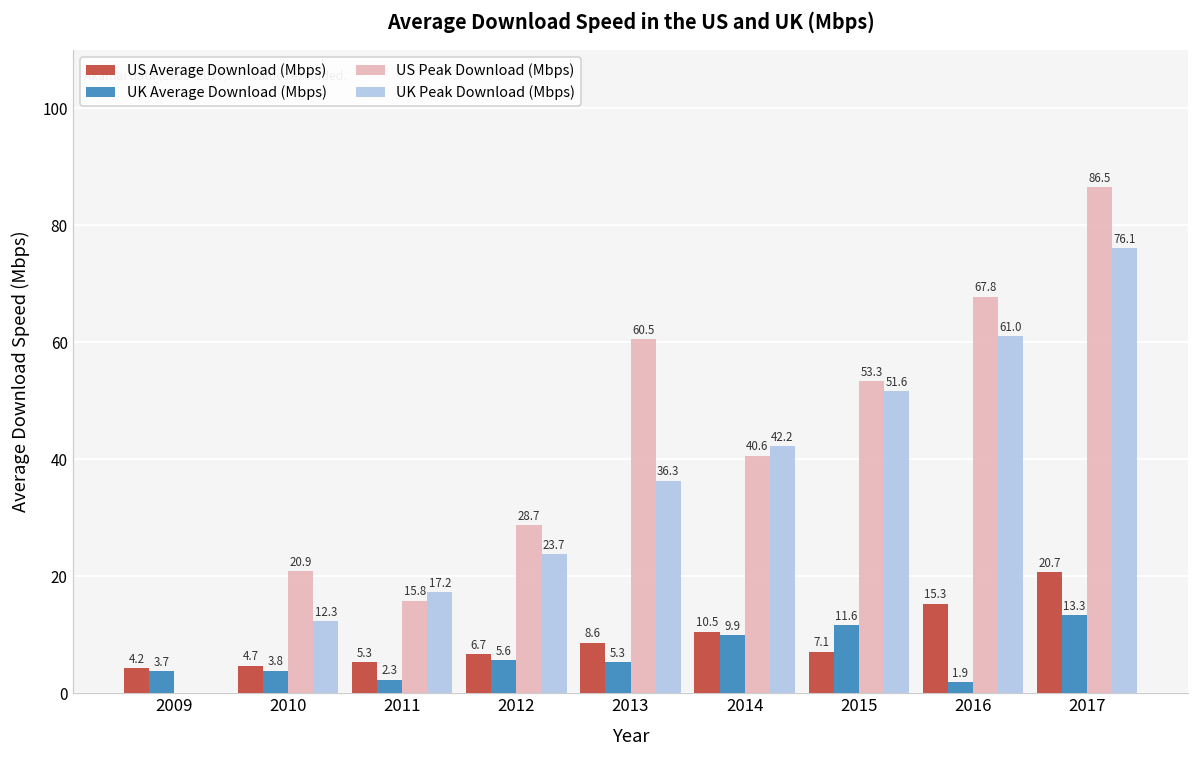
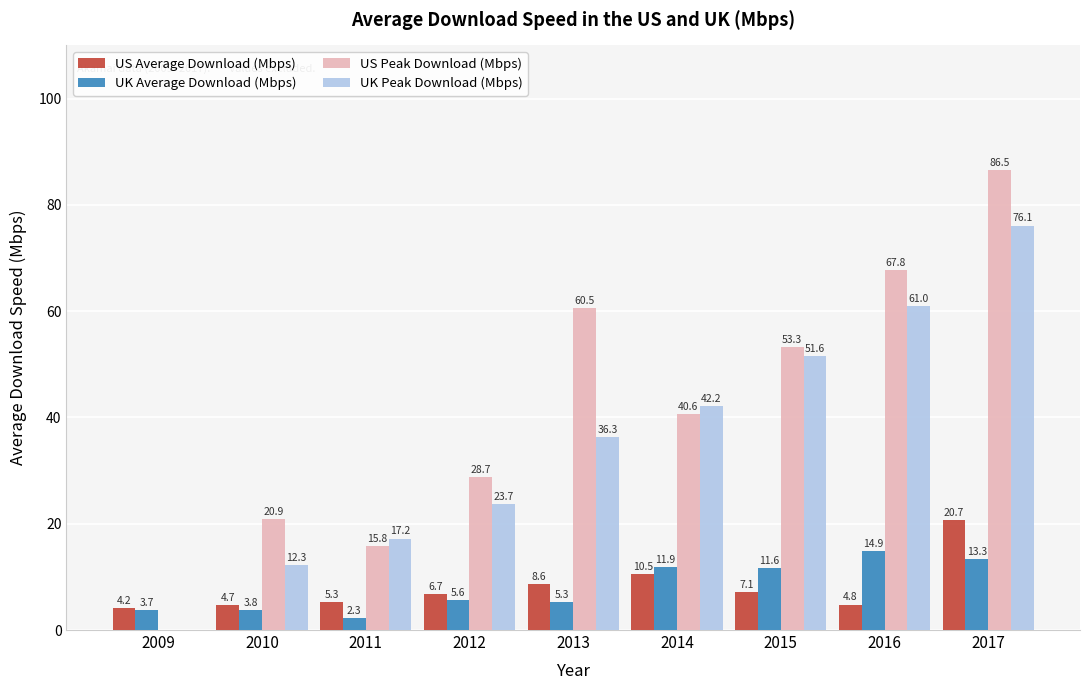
UK Average Download (Mbps), 2014: 9.9 -> 11.9
US Average Download (Mbps), 2016: 15.3 -> 4.8
UK Average Download (Mbps), 2016: 1.9 -> 14.9
